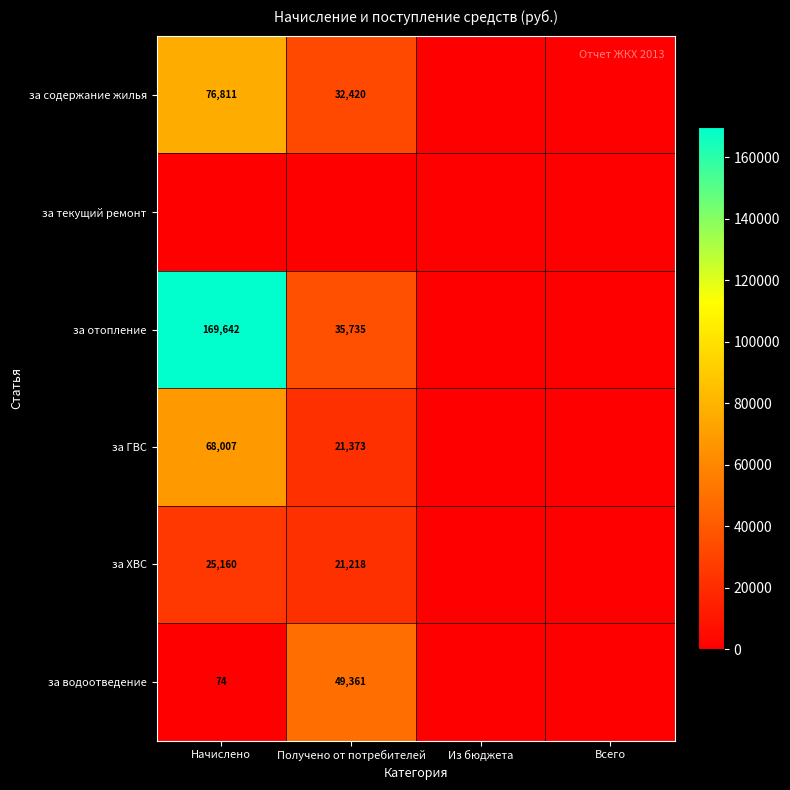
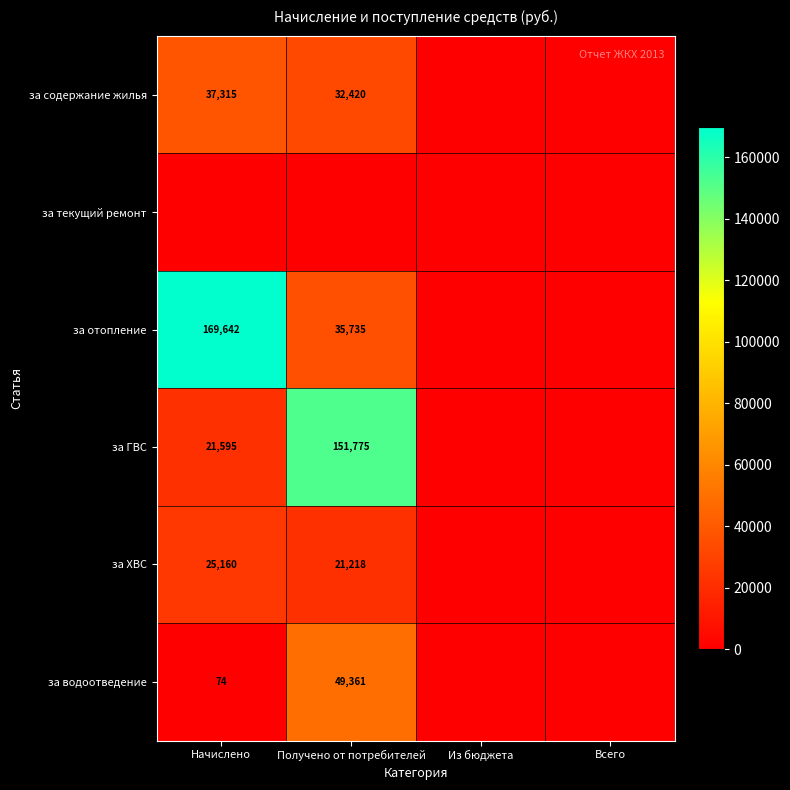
за содержание жилья, Начислено: 76,811 -> 37,315
за ГВС, Начислено: 68,007 -> 21,595
за ГВС, Получено от потребителей: 21,373 -> 151,775
